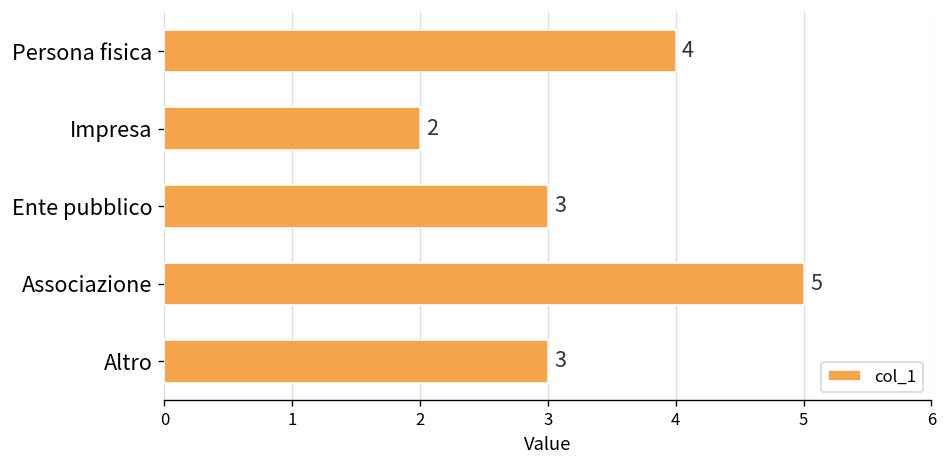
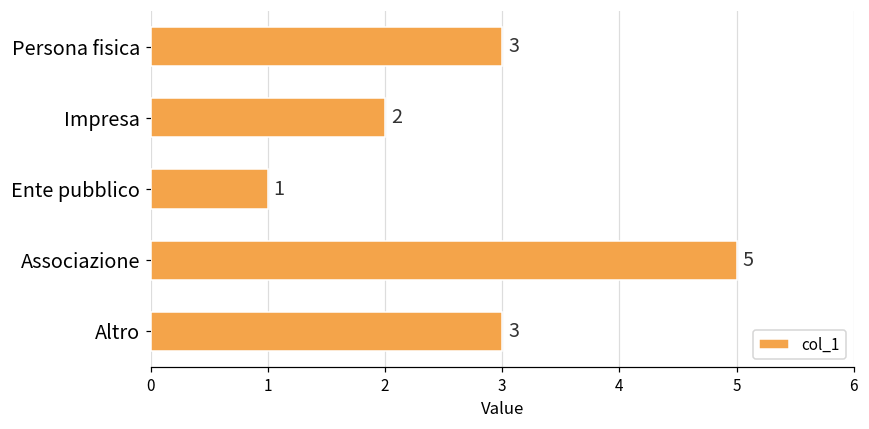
Persona fisica: 4 -> 3
Ente pubblico: 3 -> 1
